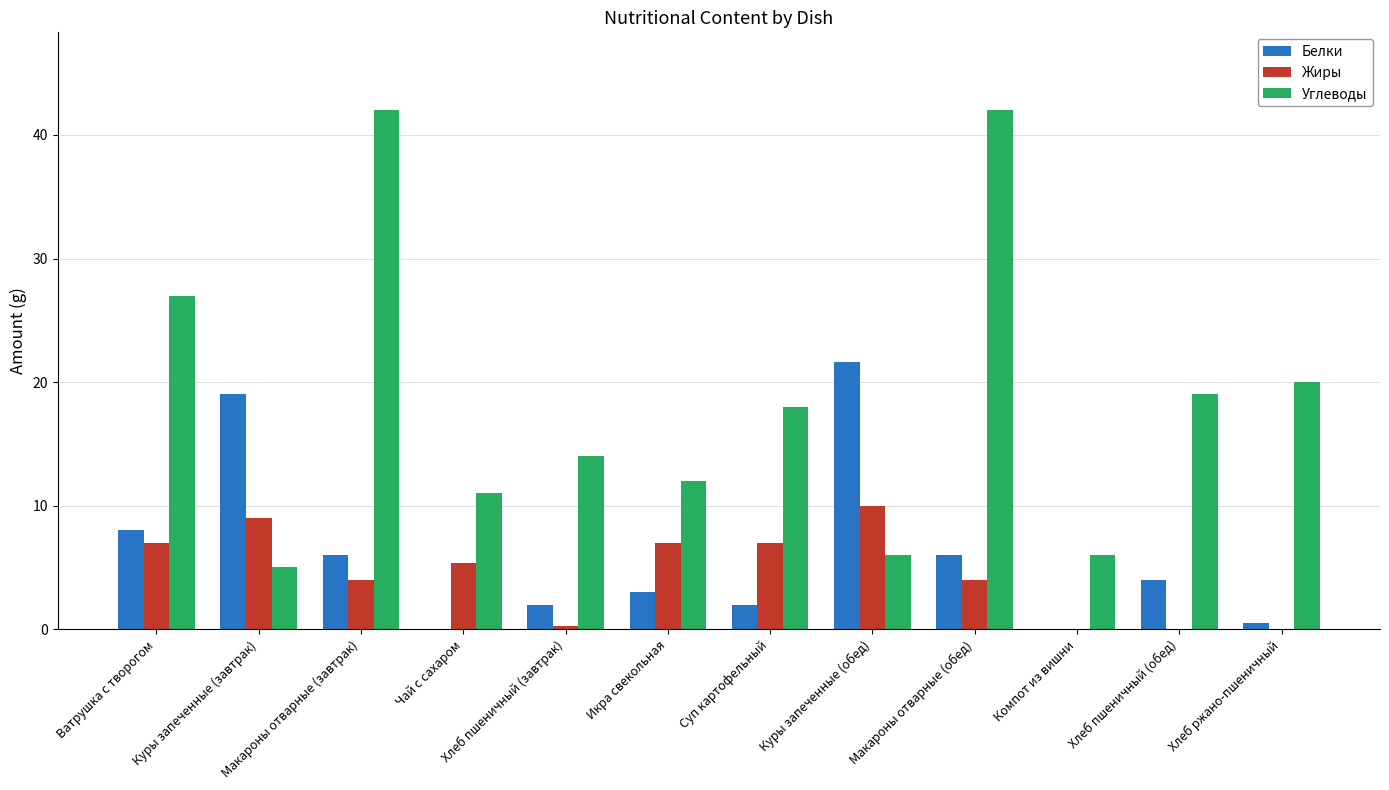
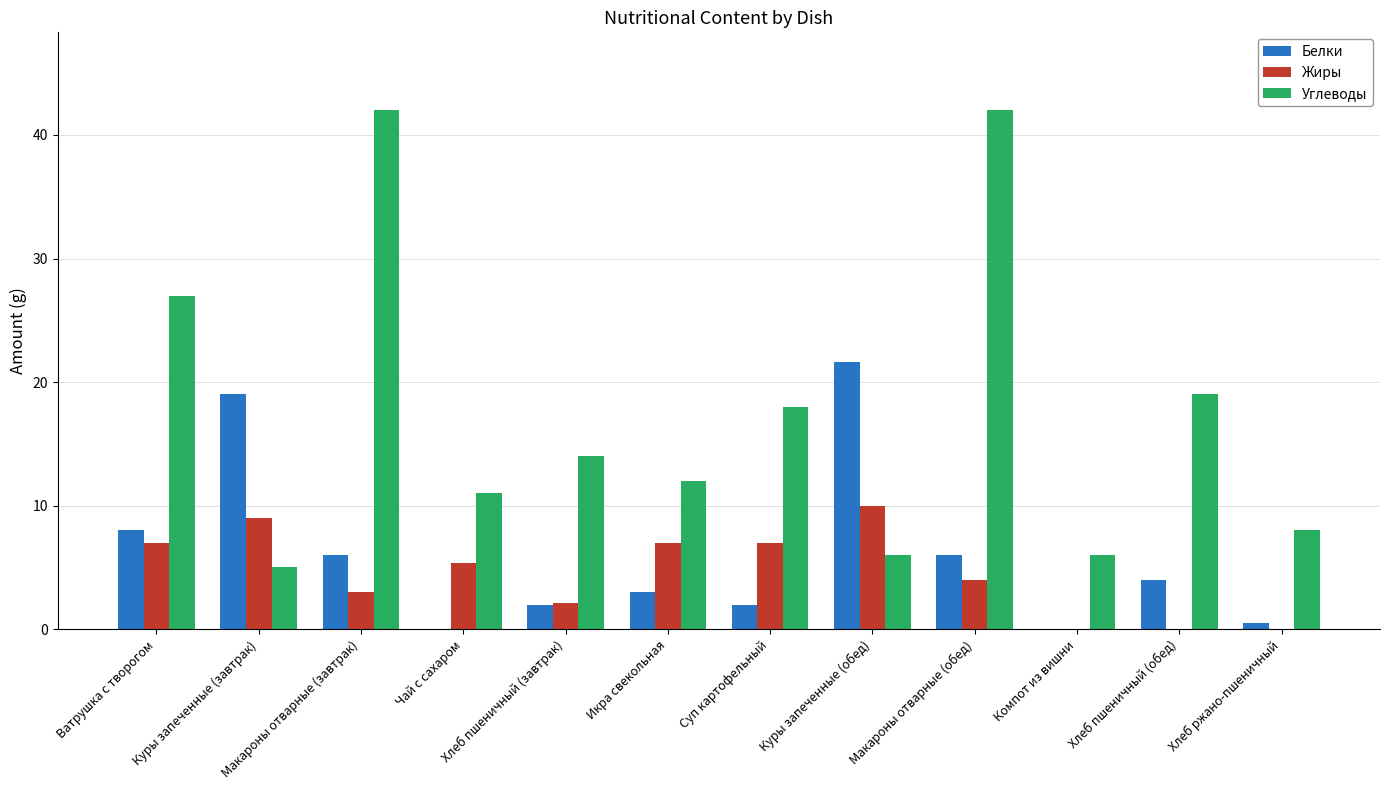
Жиры, Макароны отварные (завтрак): 4 -> 3
Жиры, Хлеб пшеничный (завтрак): 0.3 -> 2.1
Углеводы, Хлеб ржано-пшеничный: 20 -> 8
